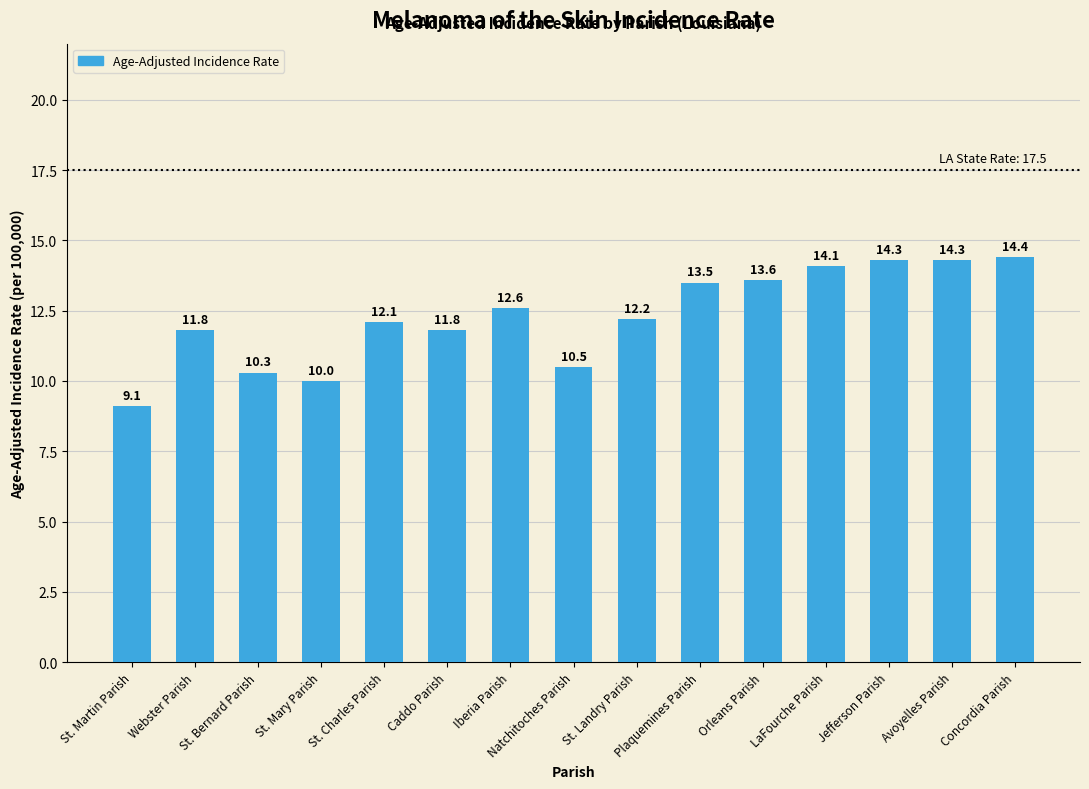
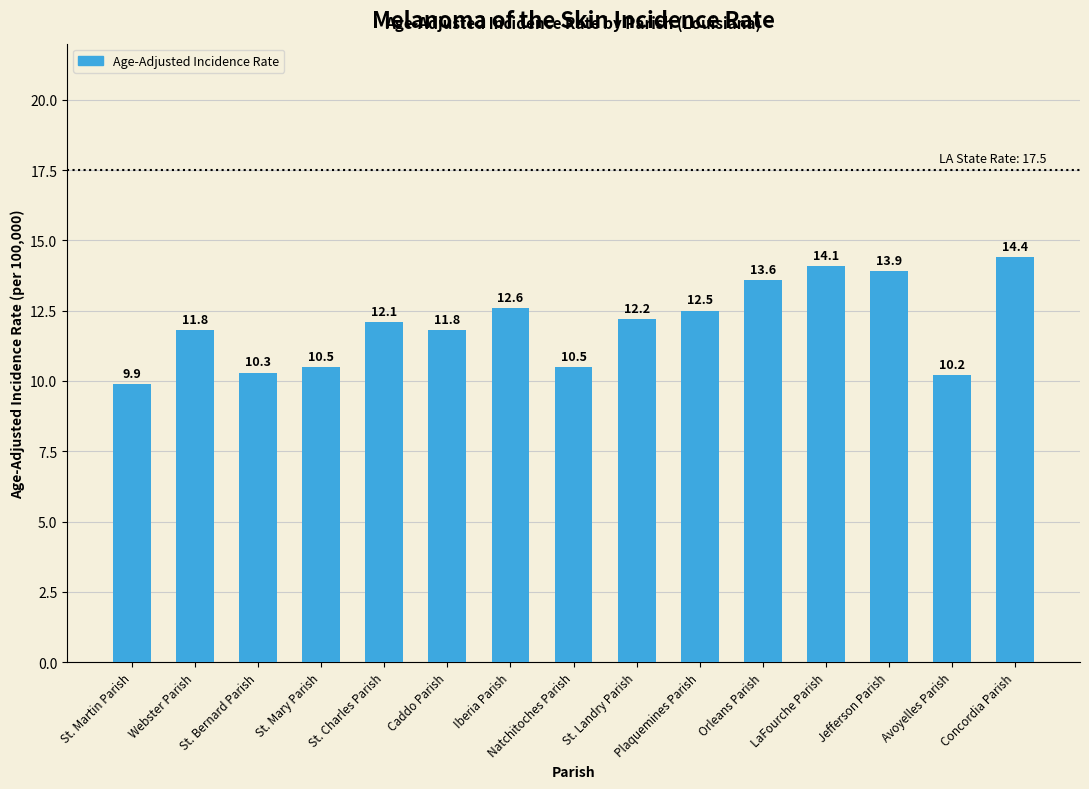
St. Martin Parish: 9.1 -> 9.9
St. Mary Parish: 10.0 -> 10.5
Plaquemines Parish: 13.5 -> 12.5
Jefferson Parish: 14.3 -> 13.9
Avoyelles Parish: 14.3 -> 10.2
